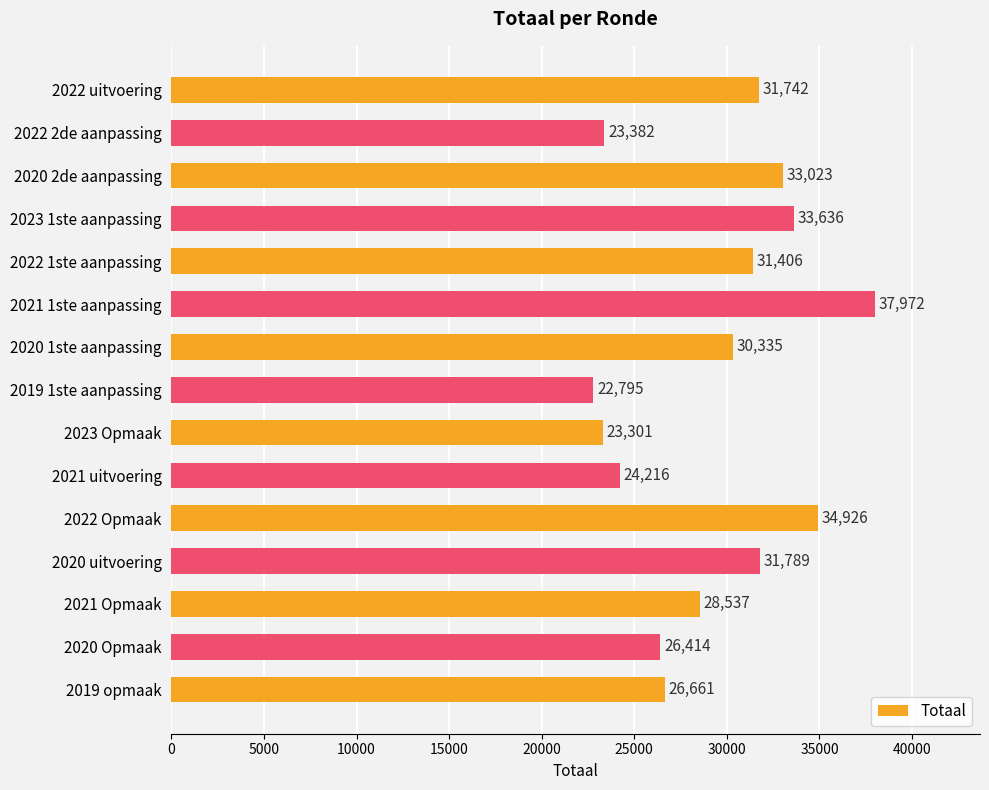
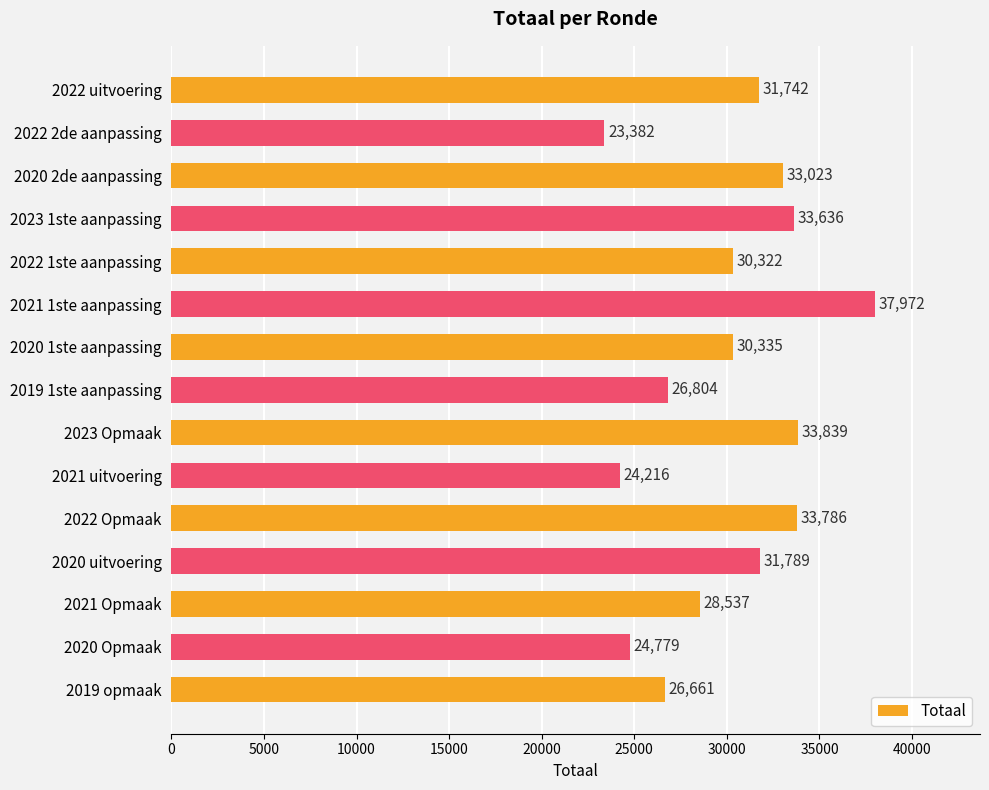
2022 1ste aanpassing: 31,406 -> 30,322
2019 1ste aanpassing: 22,795 -> 26,804
2023 Opmaak: 23,301 -> 33,839
2022 Opmaak: 34,926 -> 33,786
2020 Opmaak: 26,414 -> 24,779
